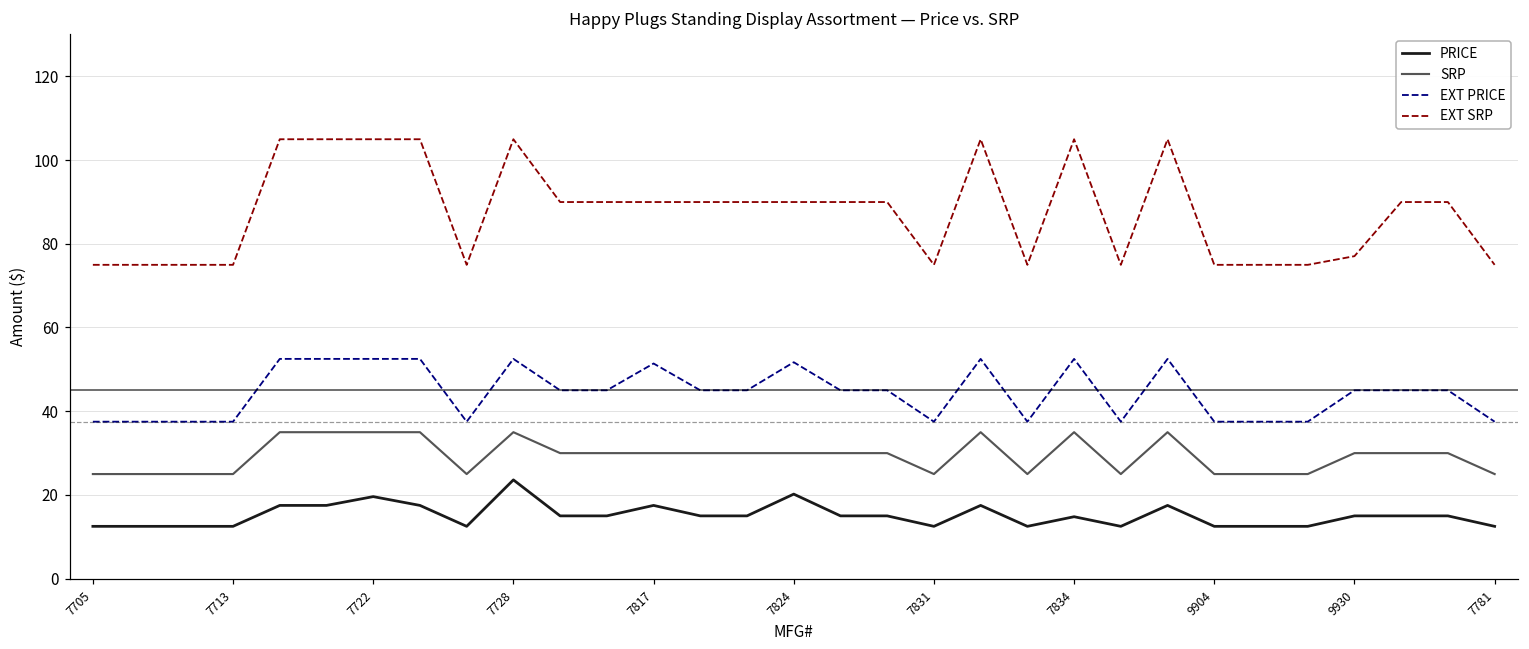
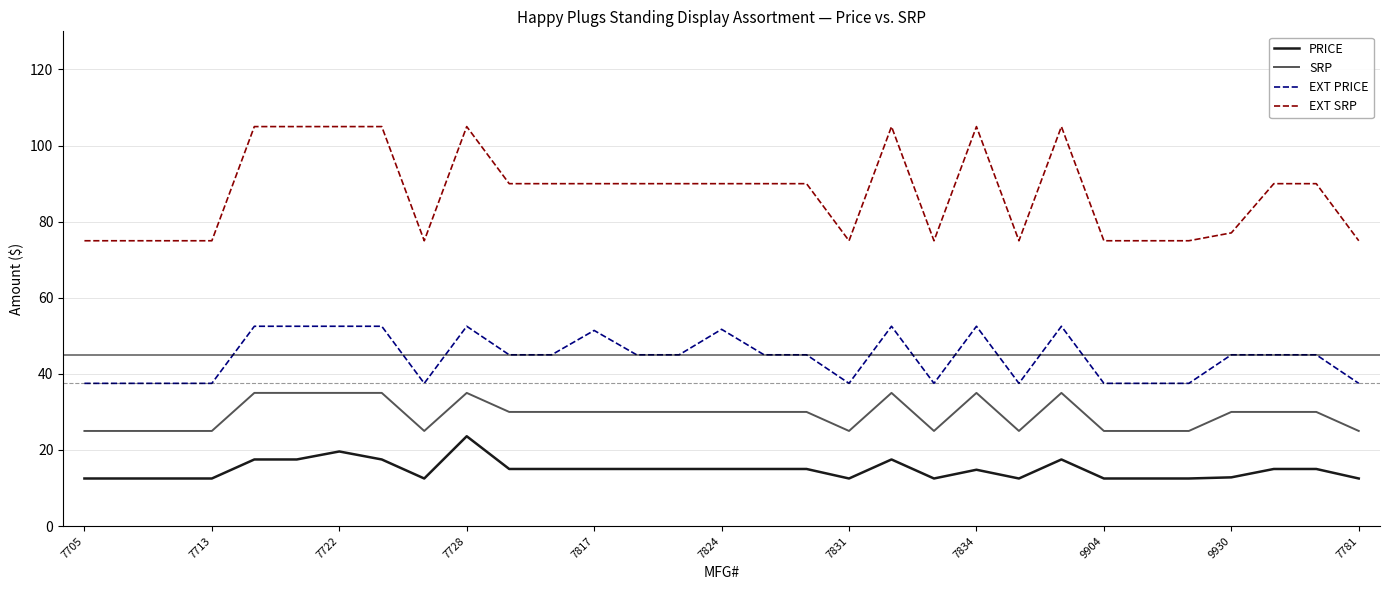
PRICE, 7817: 18 -> 15
PRICE, 7824: 20 -> 15
PRICE, 9930: 15 -> 13
